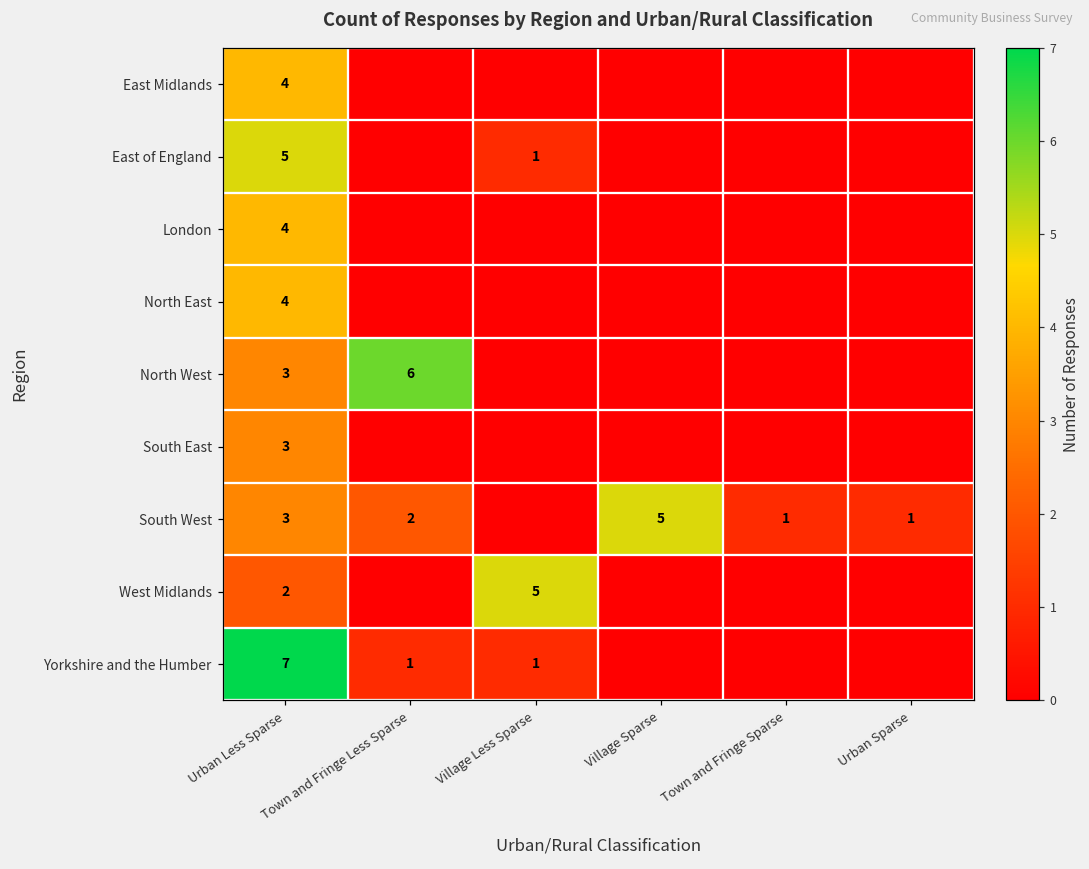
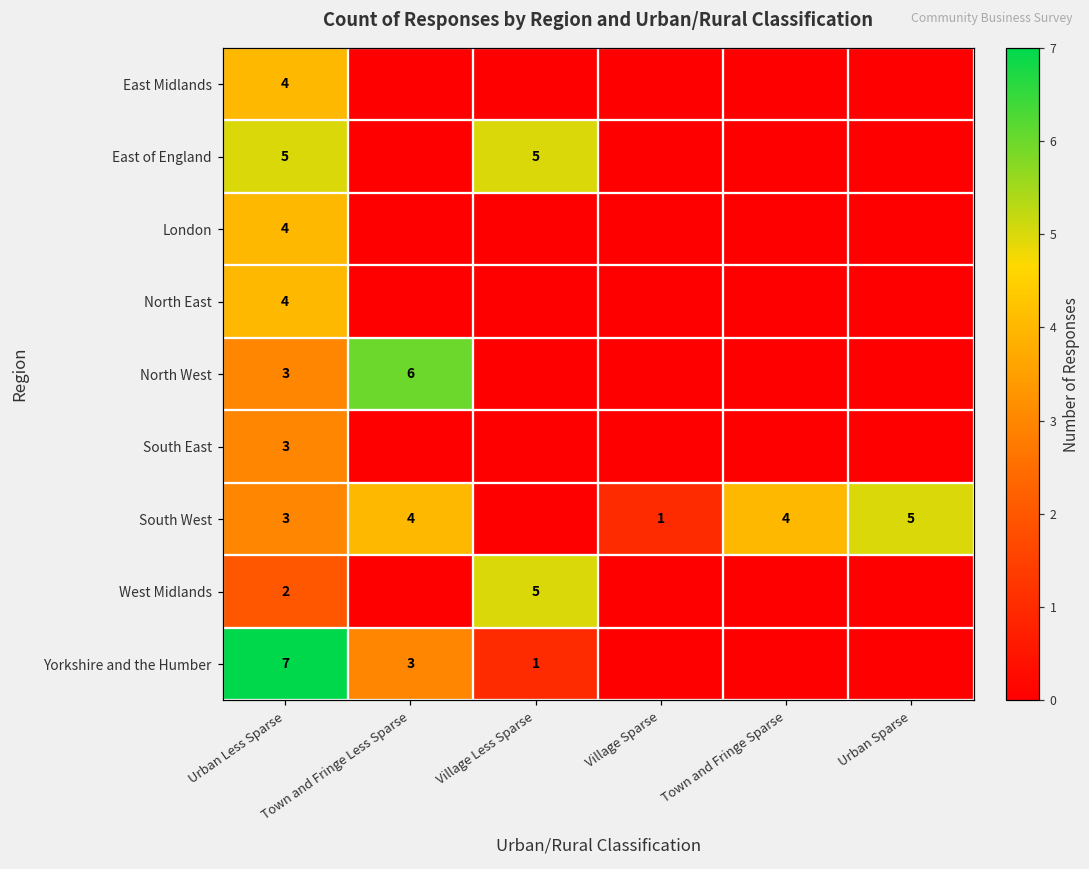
East of England, Village Less Sparse: 1 -> 5
South West, Town and Fringe Less Sparse: 2 -> 4
South West, Village Sparse: 5 -> 1
South West, Town and Fringe Sparse: 1 -> 4
South West, Urban Sparse: 1 -> 5
Yorkshire and the Humber, Town and Fringe Less Sparse: 1 -> 3
